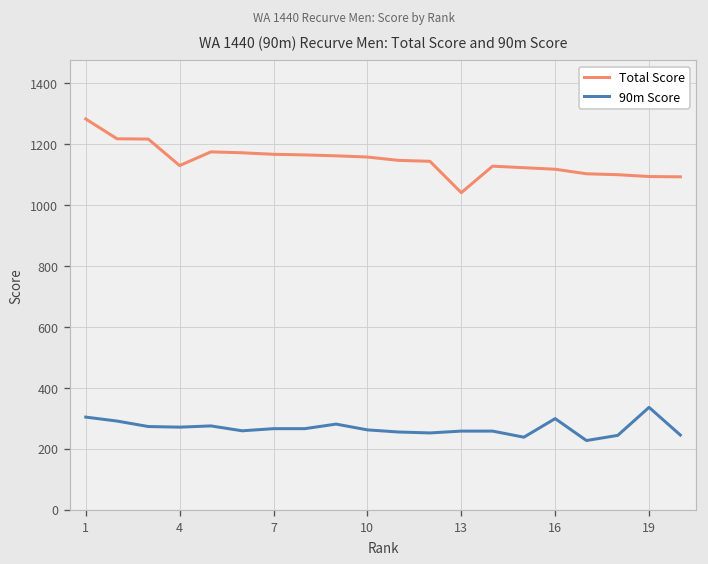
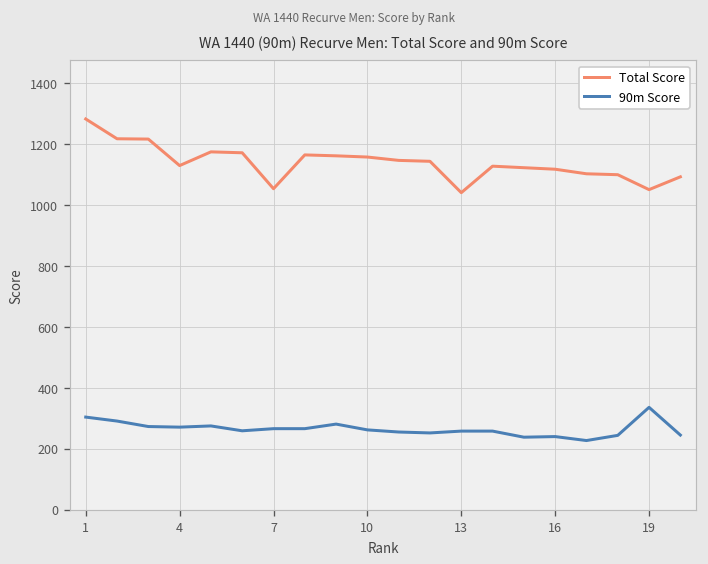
Total Score, 7: 1170 -> 1050
90m Score, 16: 300 -> 240
Total Score, 19: 1090 -> 1050
